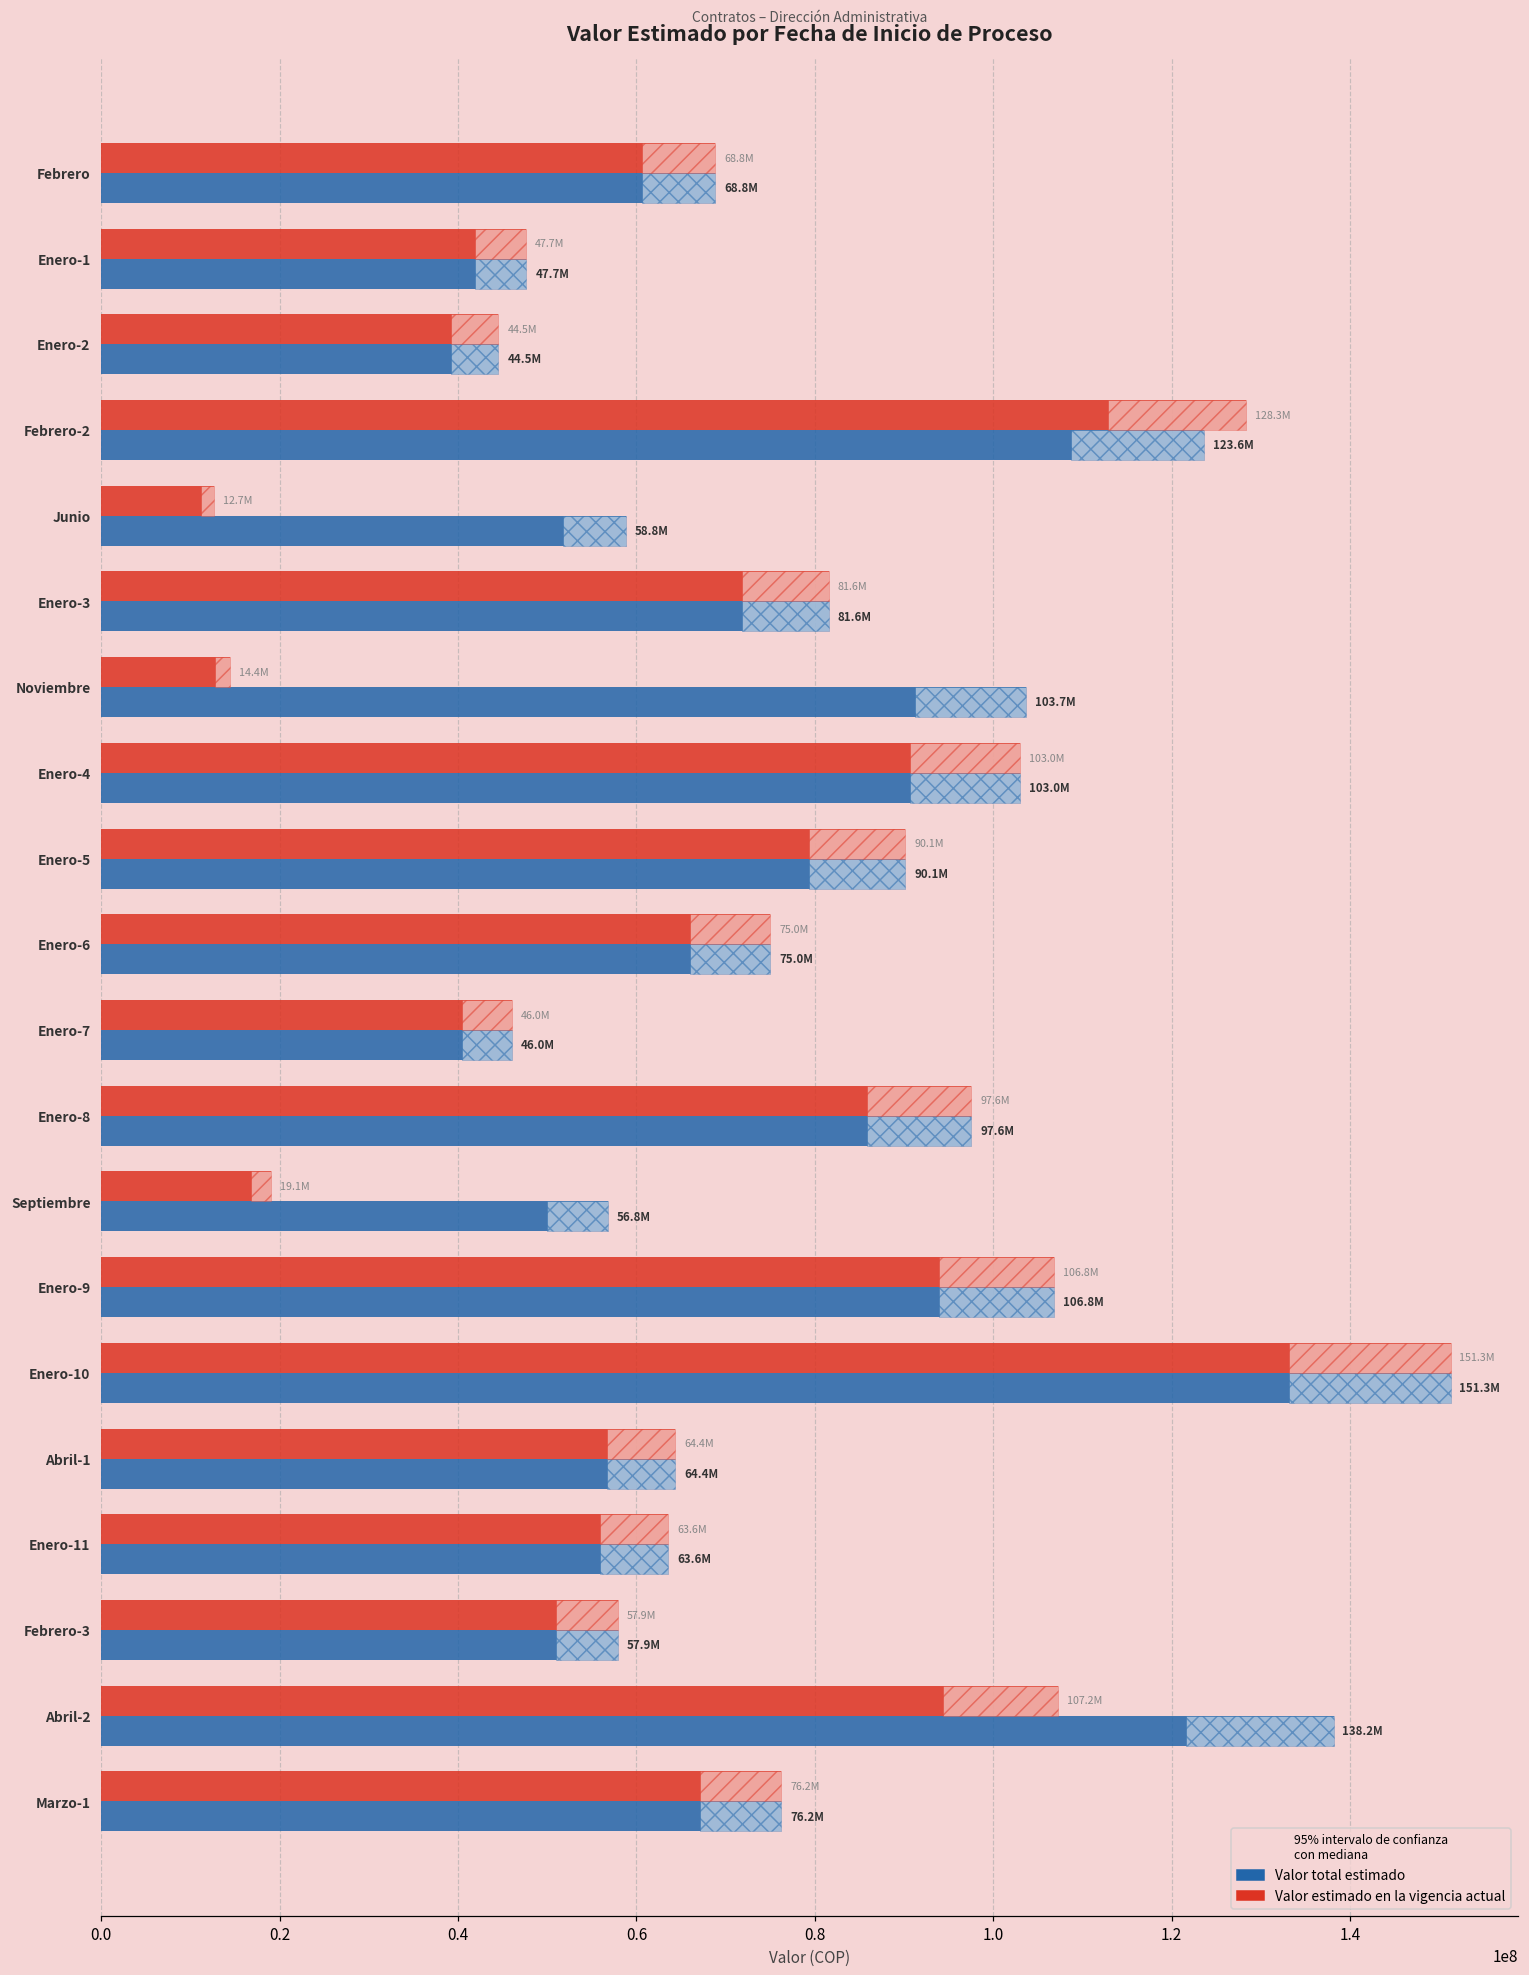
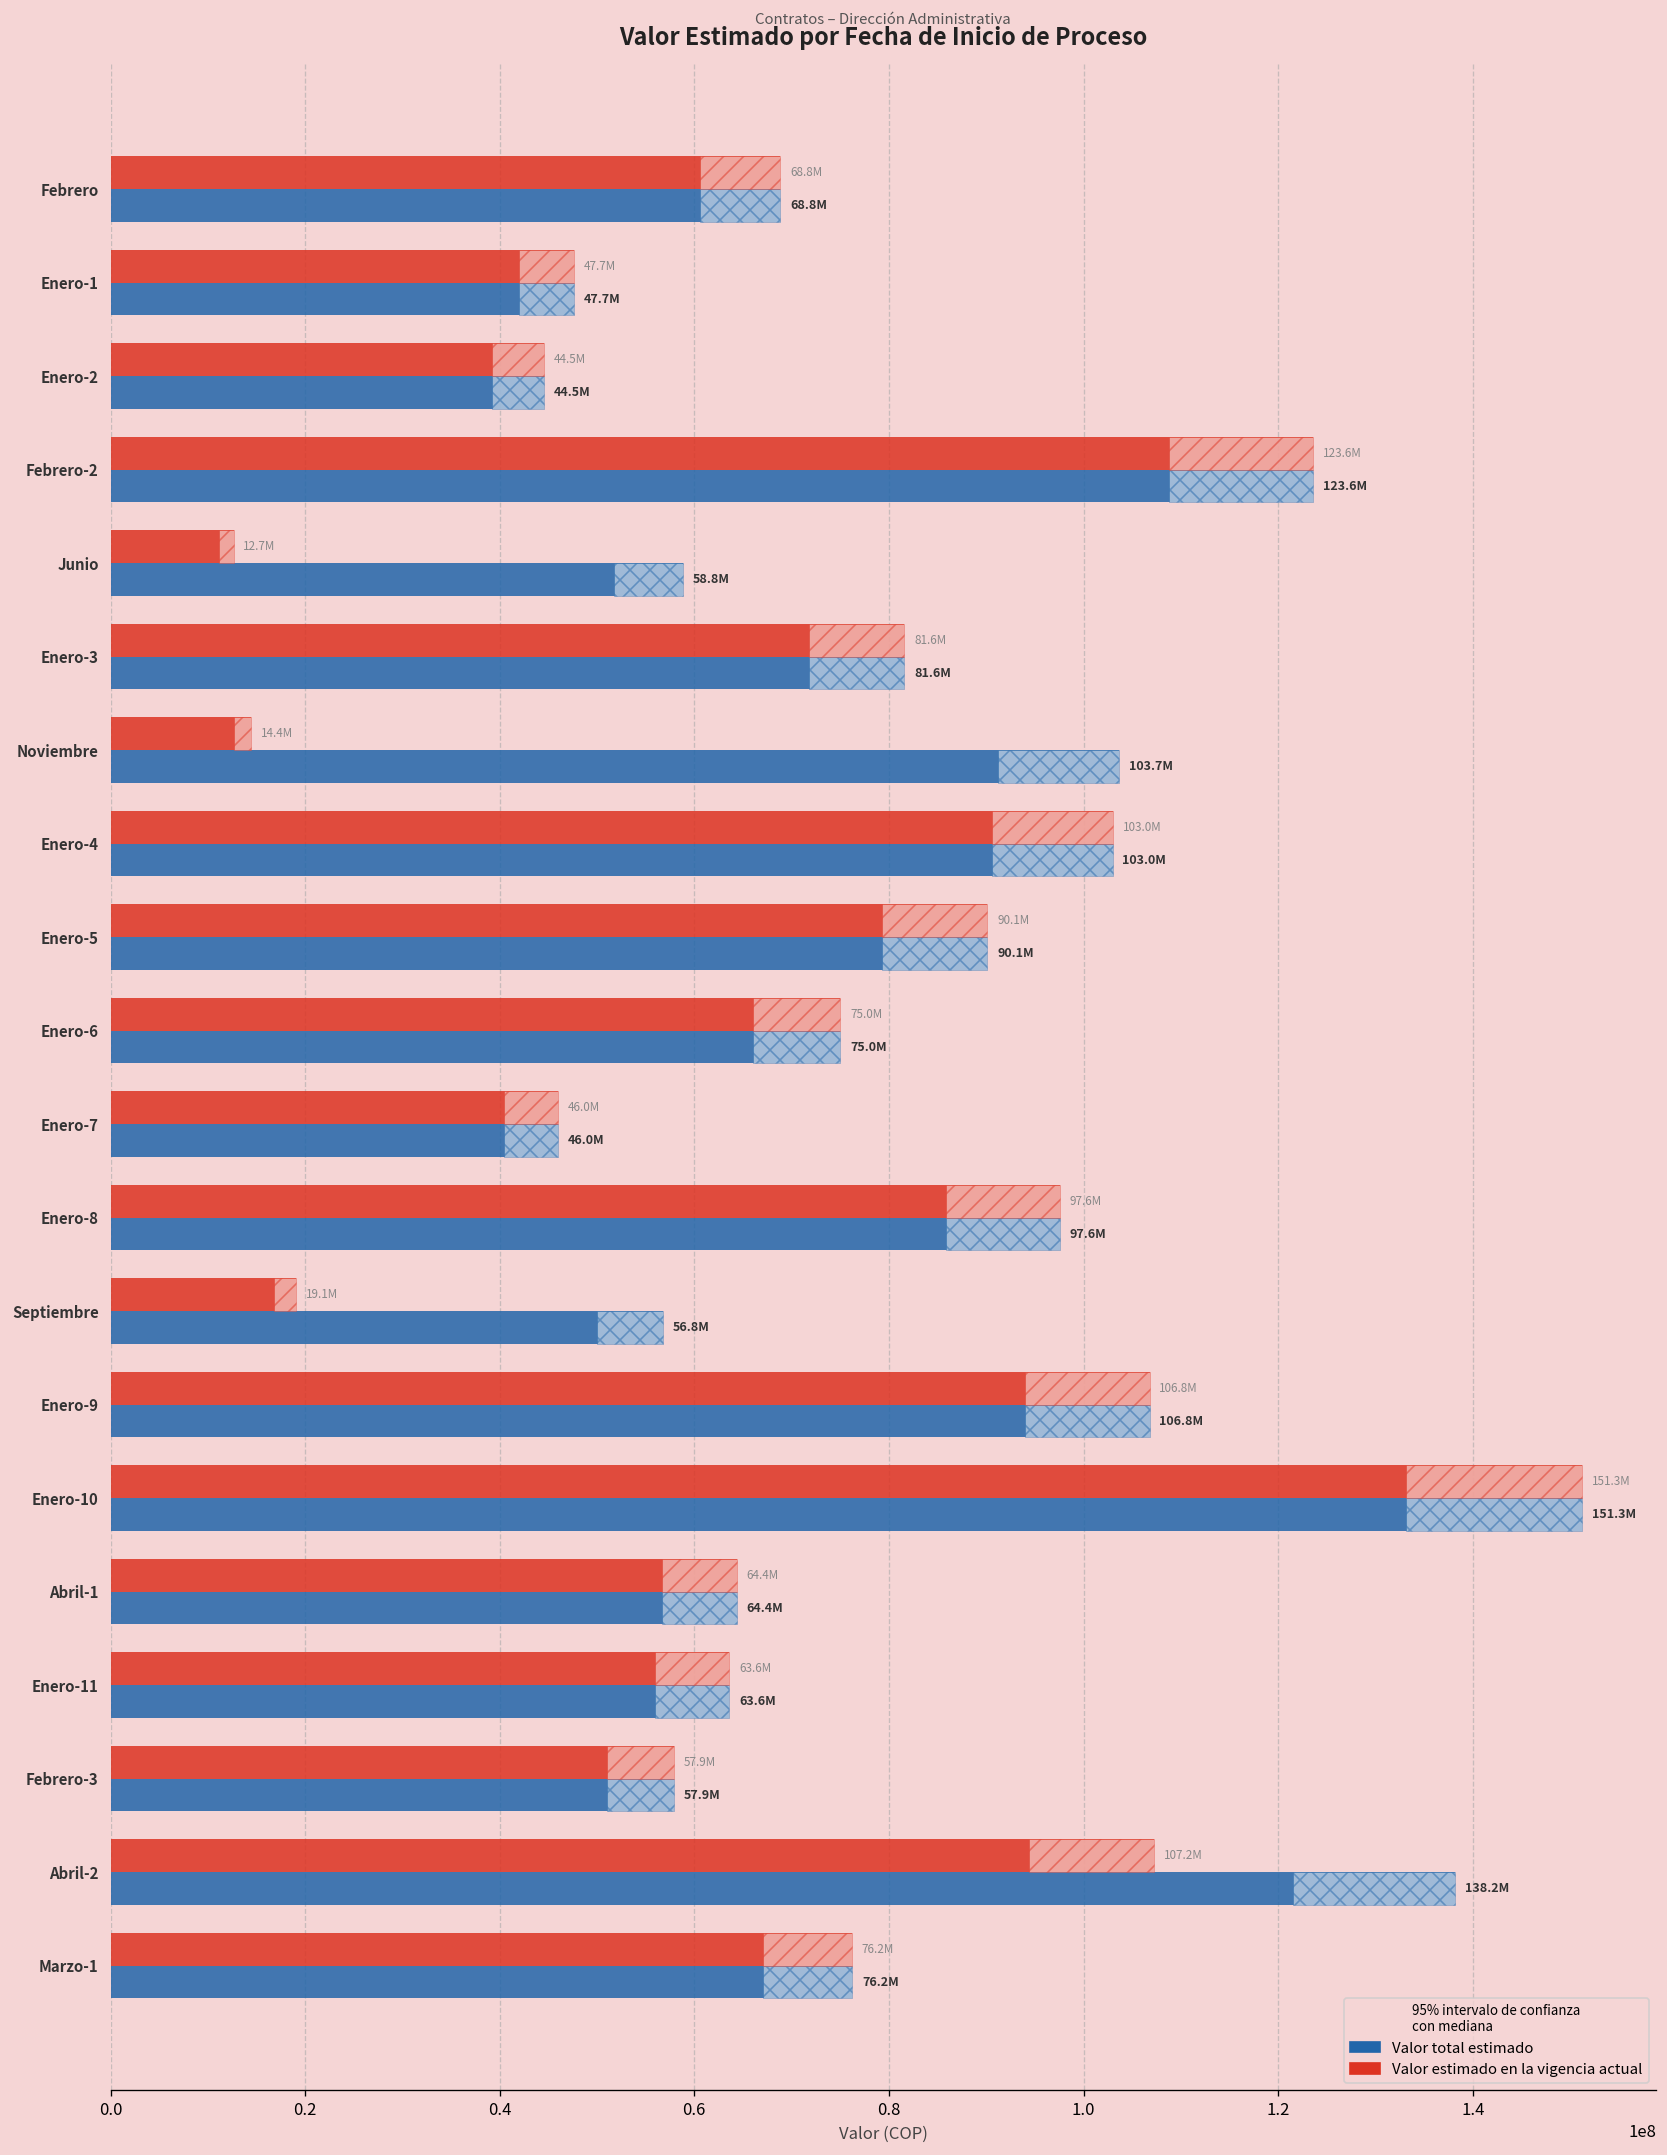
Valor estimado en la vigencia actual, Febrero-2: 128.3M -> 123.6M
